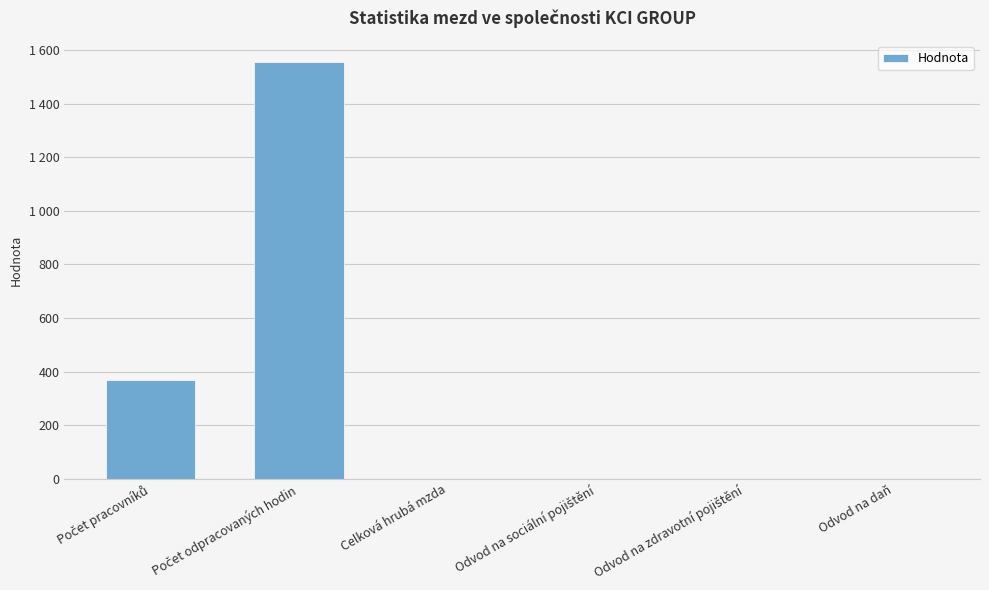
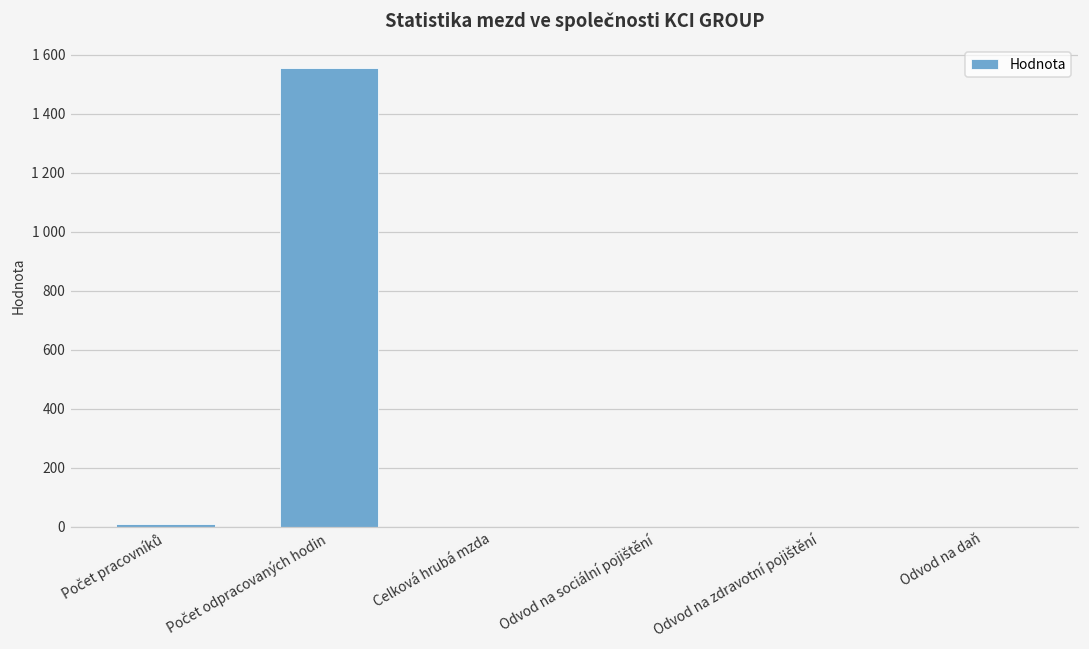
Počet pracovníků: 370 -> 10
